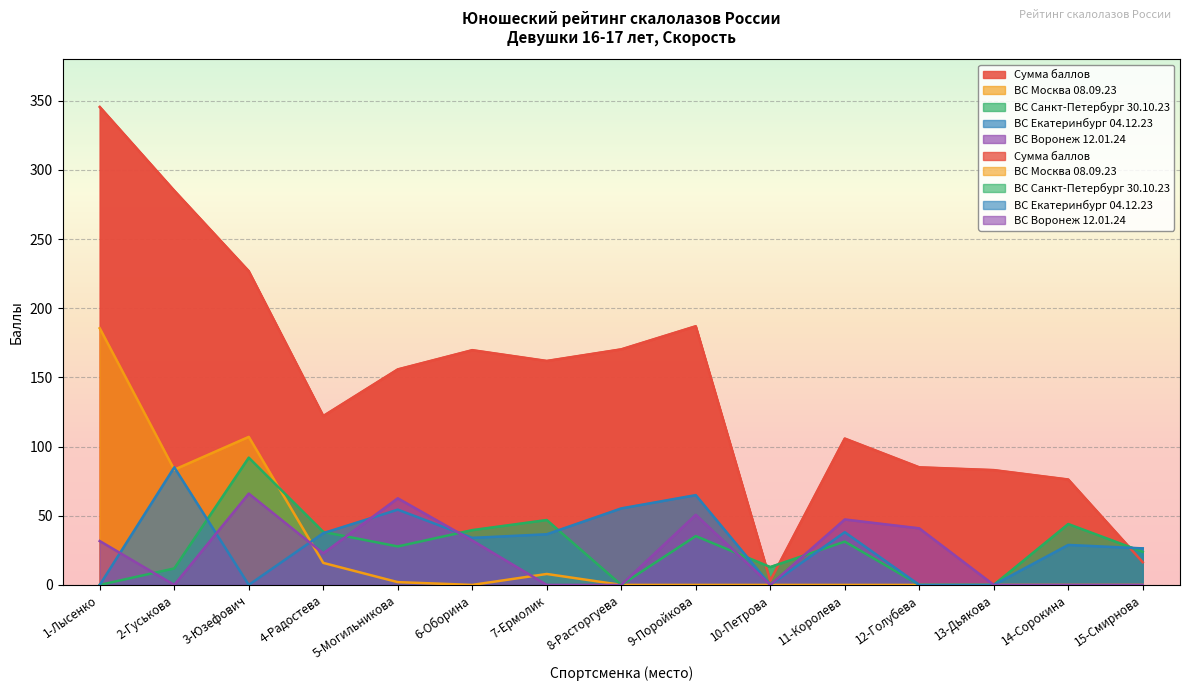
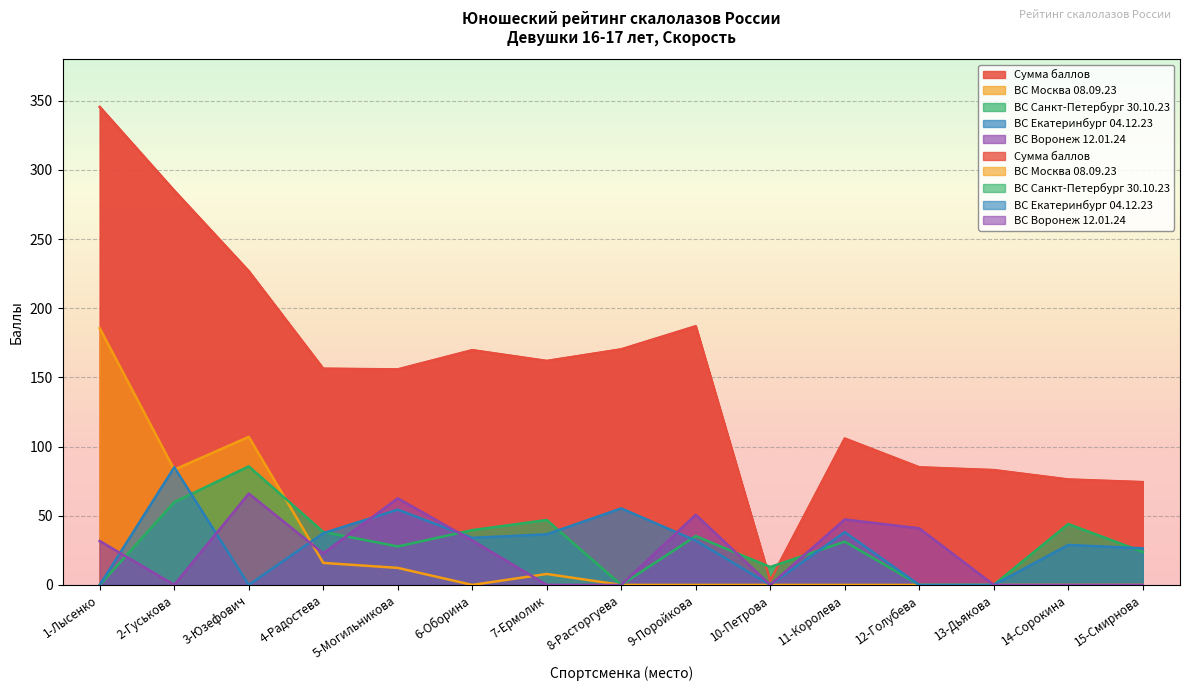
ВС Санкт-Петербург 30.10.23, 2-Гуськова: 12 -> 60
ВС Санкт-Петербург 30.10.23, 3-Юзефович: 92 -> 86
Сумма баллов, 4-Радостева: 122 -> 156
ВС Москва 08.09.23, 5-Могильникова: 2 -> 12
ВС Екатеринбург 04.12.23, 9-Поройкова: 65 -> 32
Сумма баллов, 15-Смирнова: 16 -> 74
